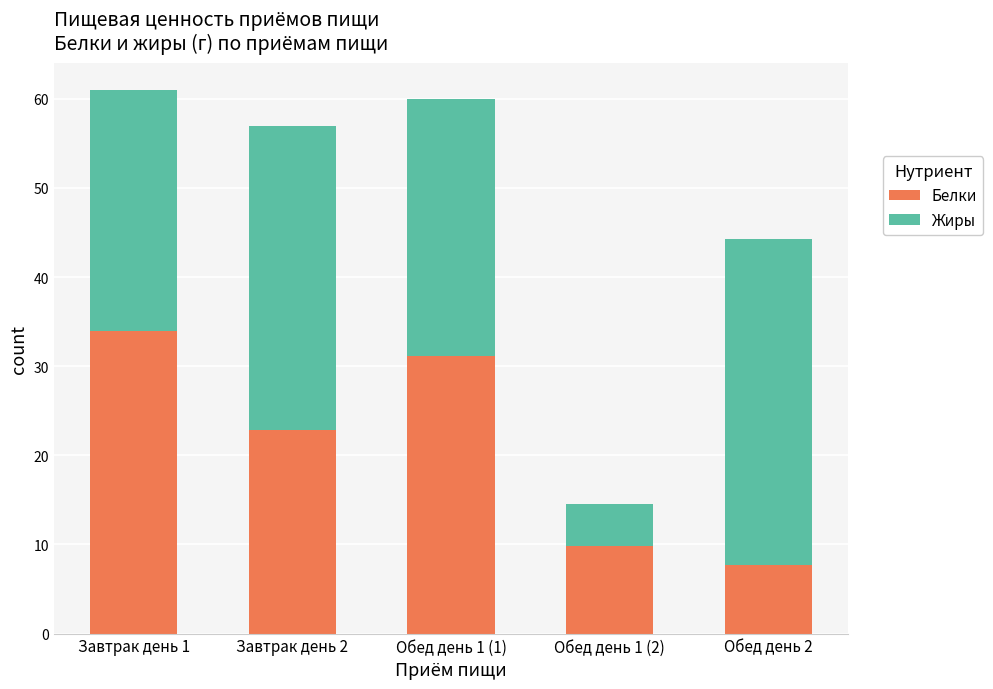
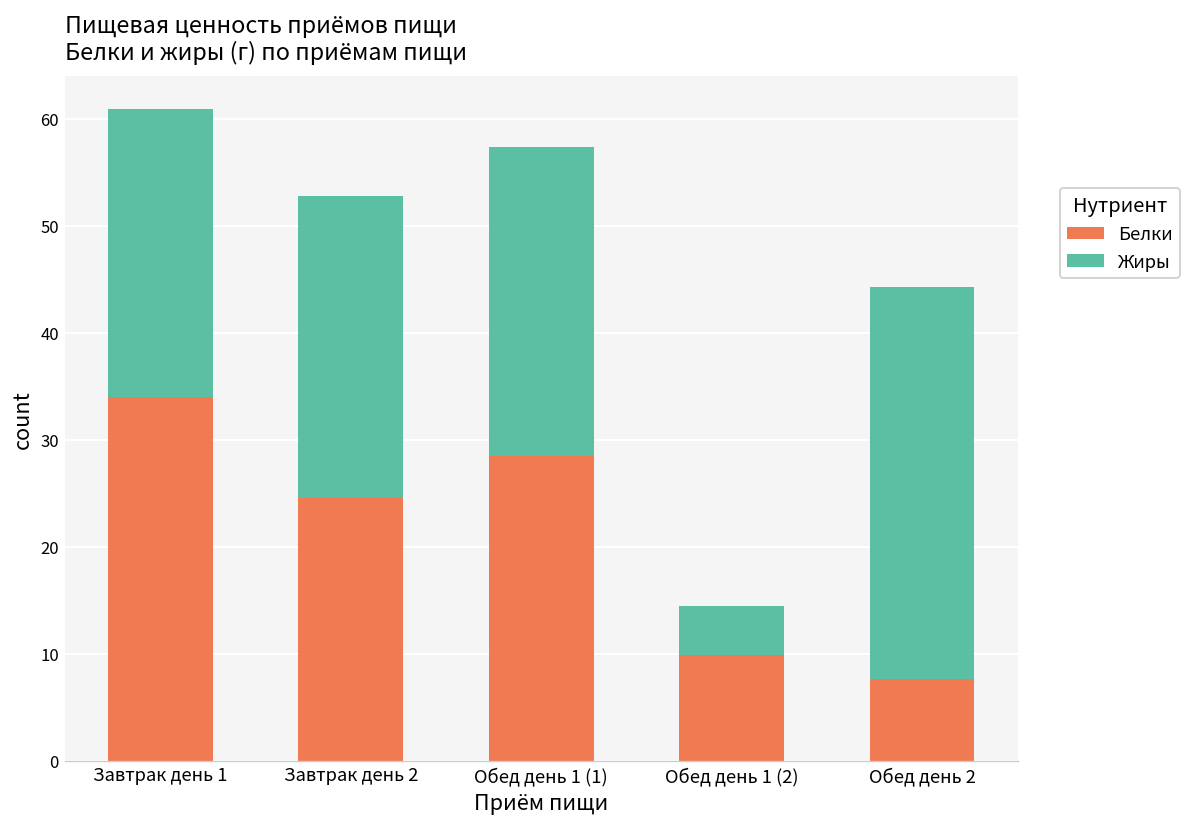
Белки, Завтрак день 2: 23 -> 25
Жиры, Завтрак день 2: 34 -> 28
Белки, Обед день 1 (1): 31 -> 28
